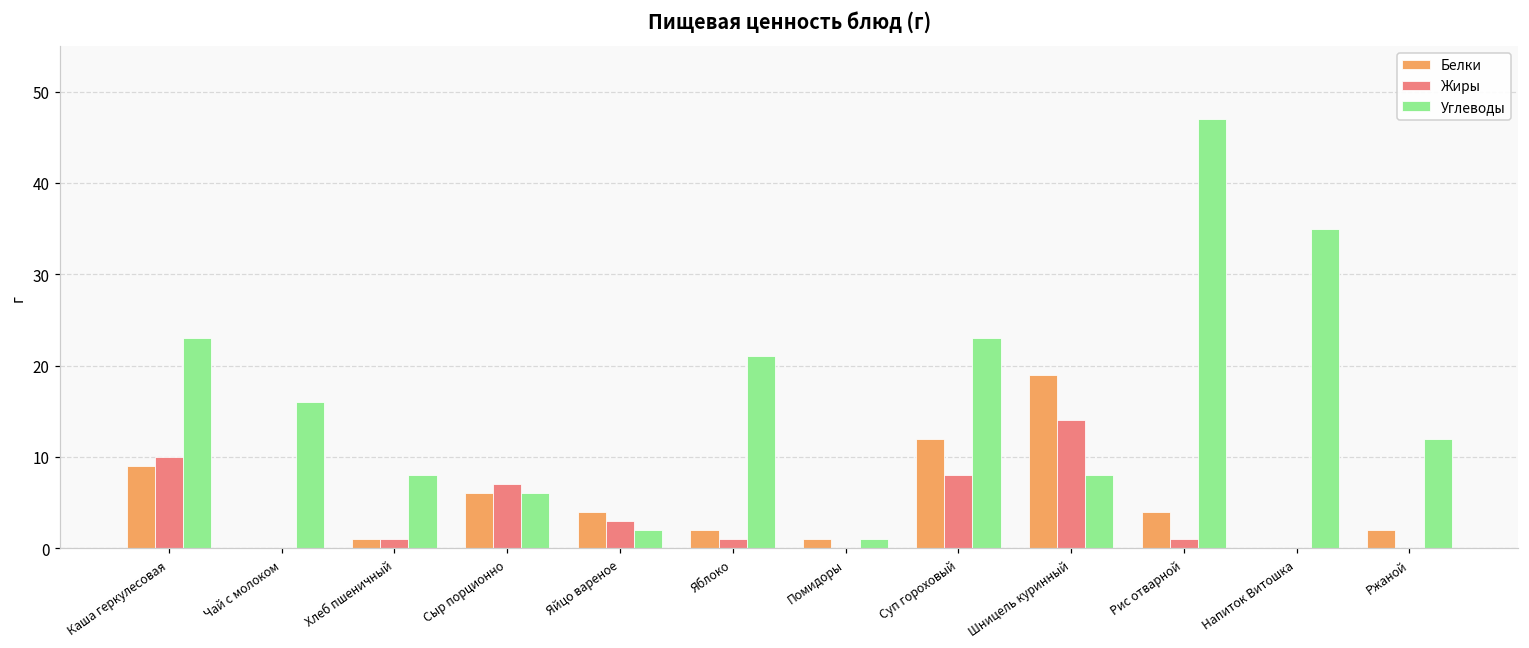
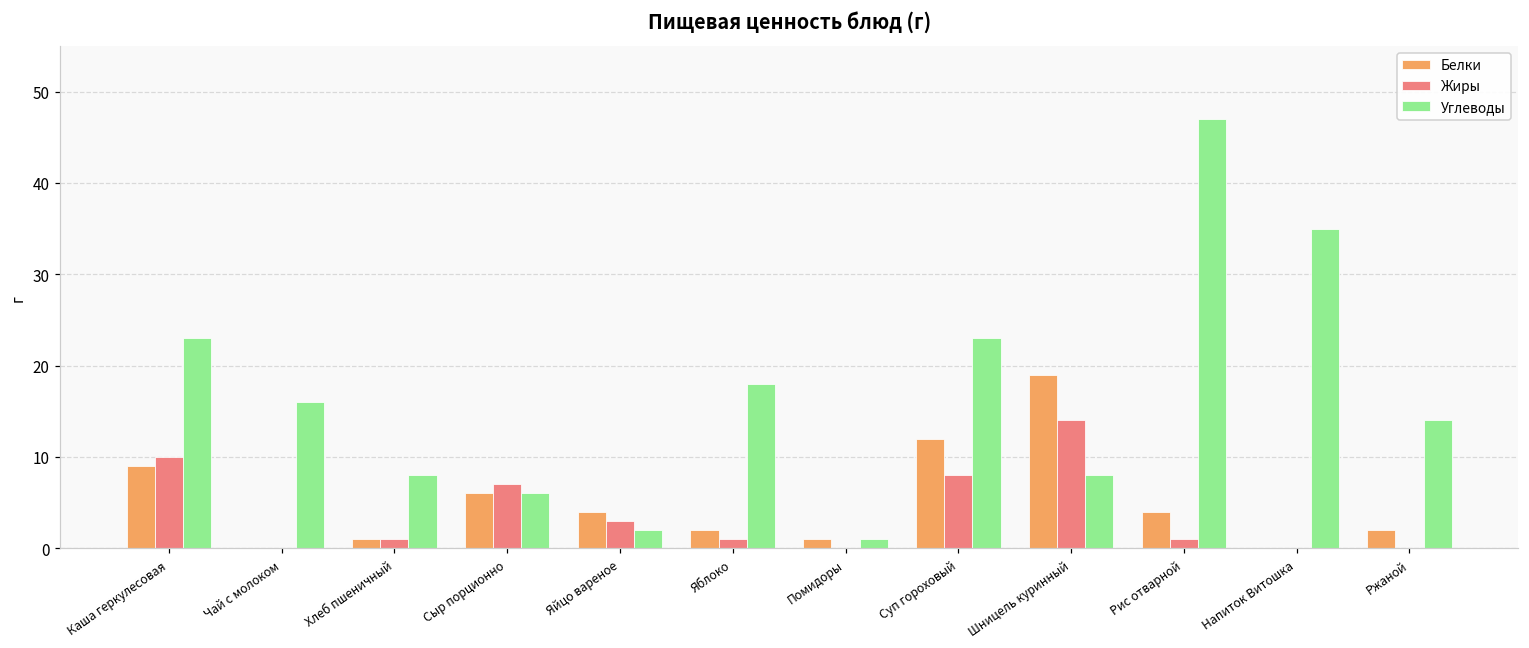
Углеводы, Яблоко: 21 -> 18
Углеводы, Ржаной: 12 -> 14
